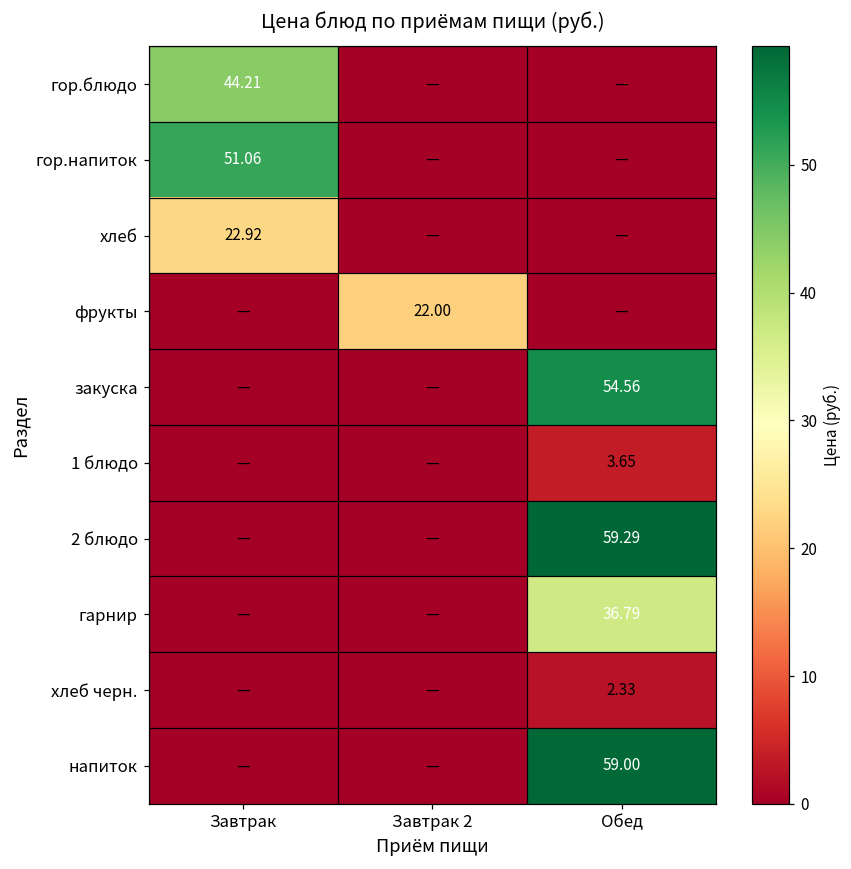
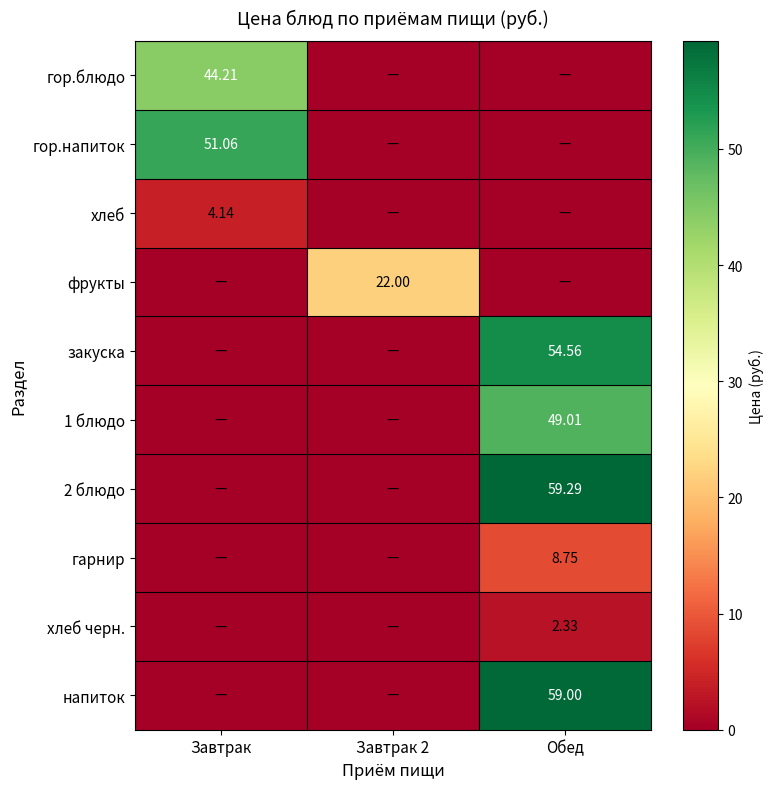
хлеб, Завтрак: 22.92 -> 4.14
1 блюдо, Обед: 3.65 -> 49.01
гарнир, Обед: 36.79 -> 8.75
